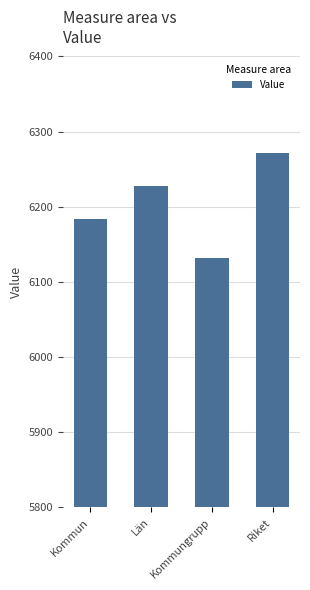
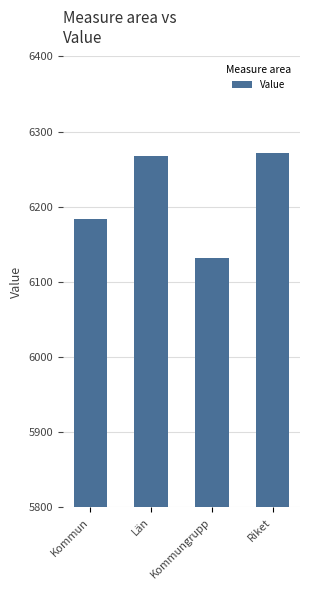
Län: 6230 -> 6270
